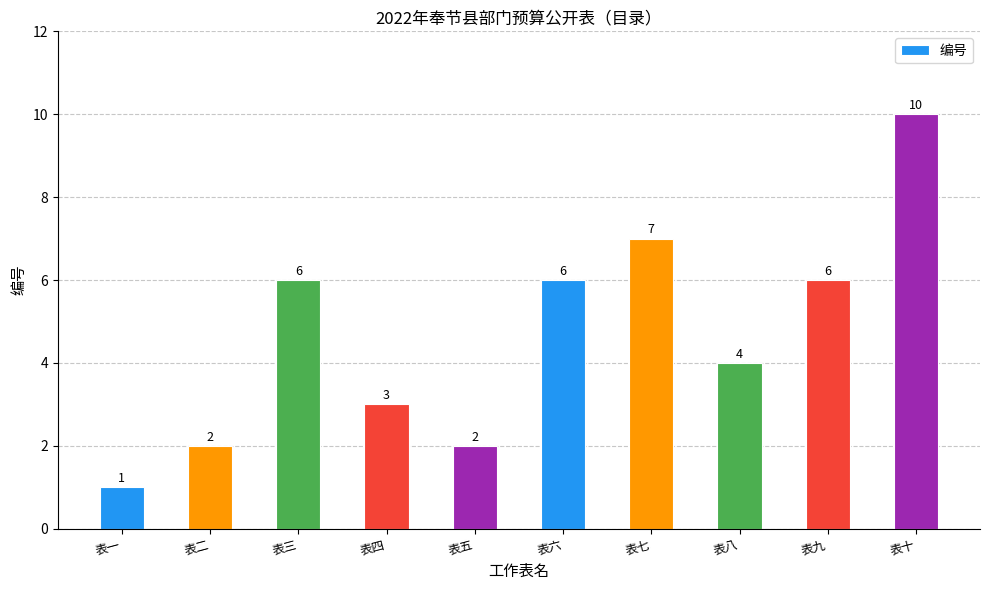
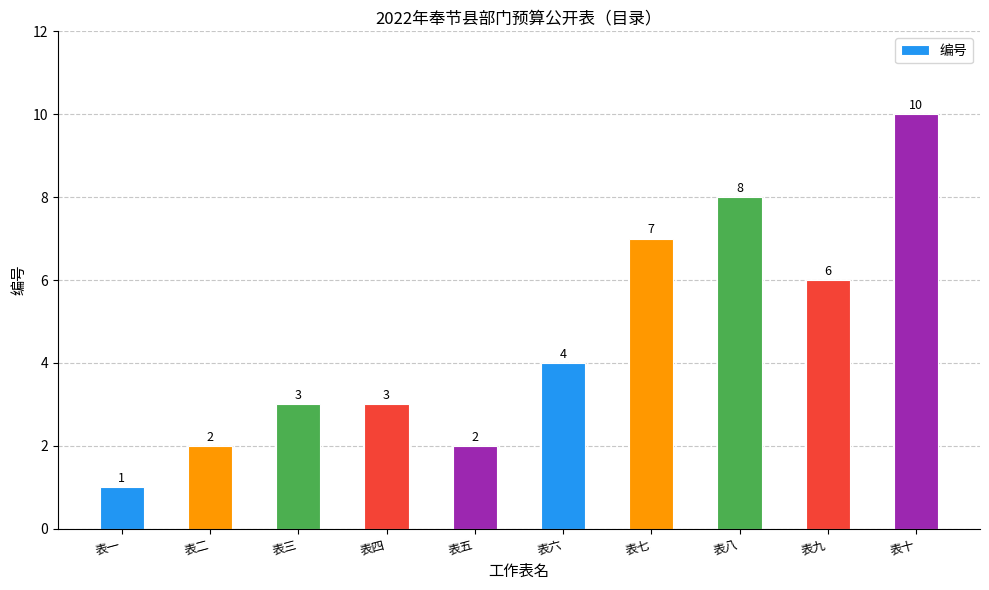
表三: 6 -> 3
表六: 6 -> 4
表八: 4 -> 8
